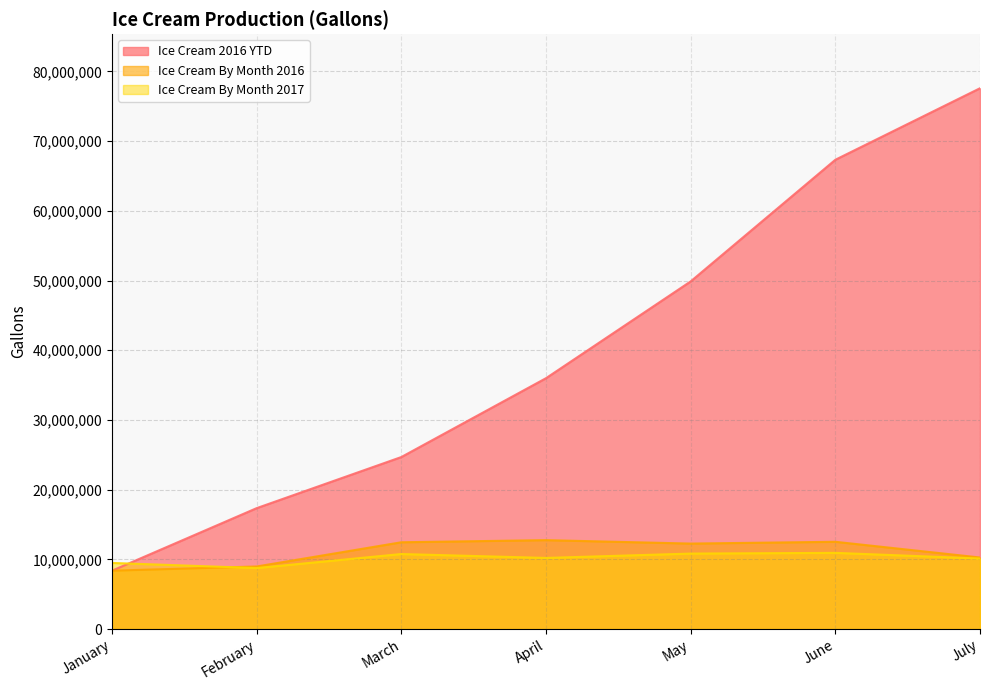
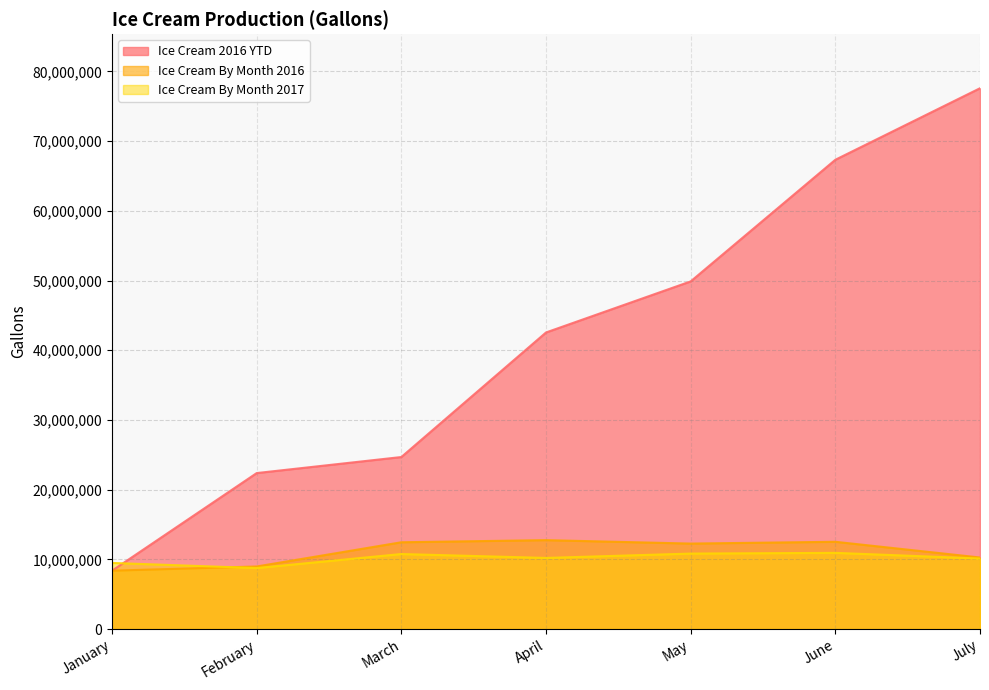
Ice Cream 2016 YTD, February: 17,000,000 -> 22,000,000
Ice Cream 2016 YTD, April: 36,000,000 -> 43,000,000
